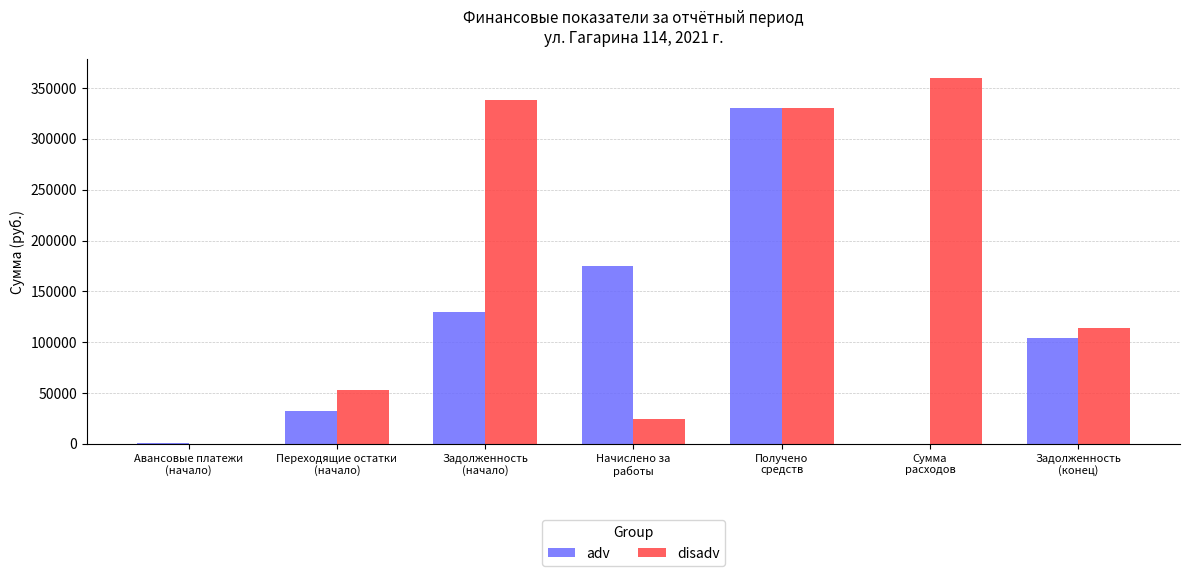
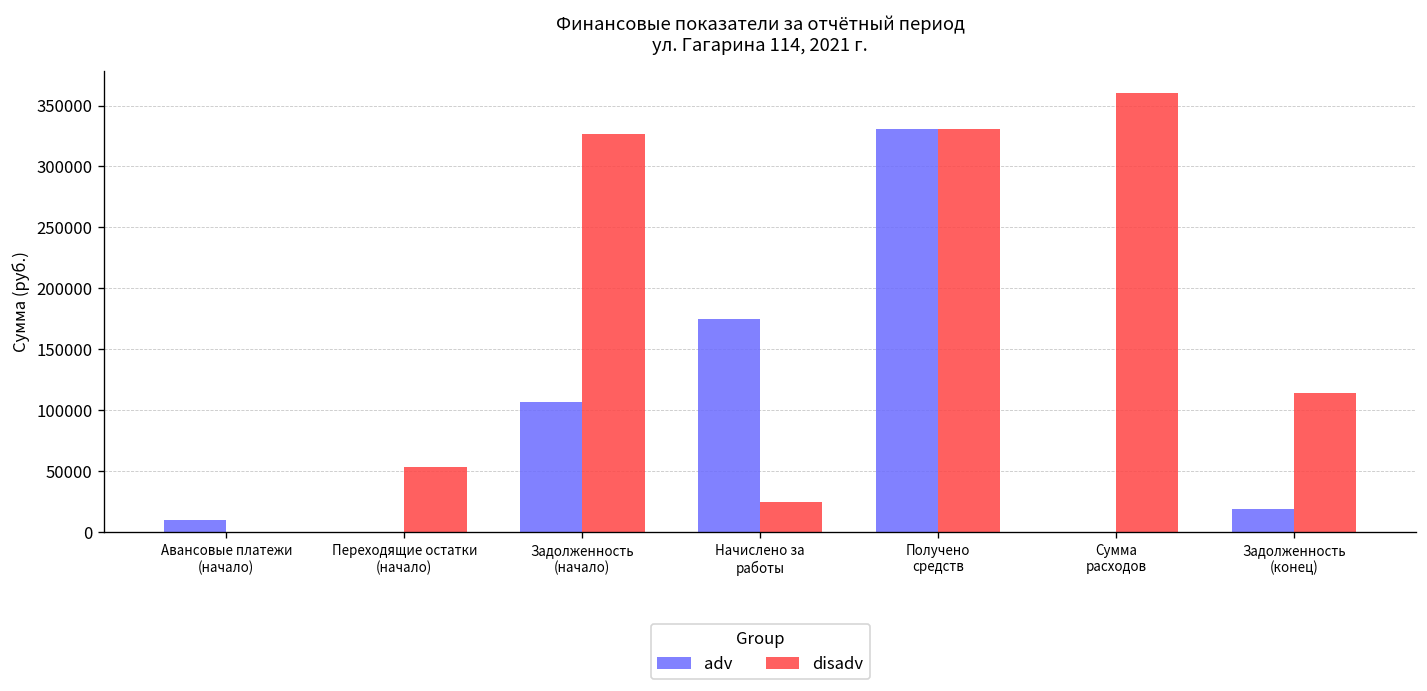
adv, Авансовые платежи (начало): 1000 -> 10000
adv, Переходящие остатки (начало): 32000 -> 0
adv, Задолженность (начало): 130000 -> 107000
disadv, Задолженность (начало): 339000 -> 327000
adv, Задолженность (конец): 104000 -> 19000
